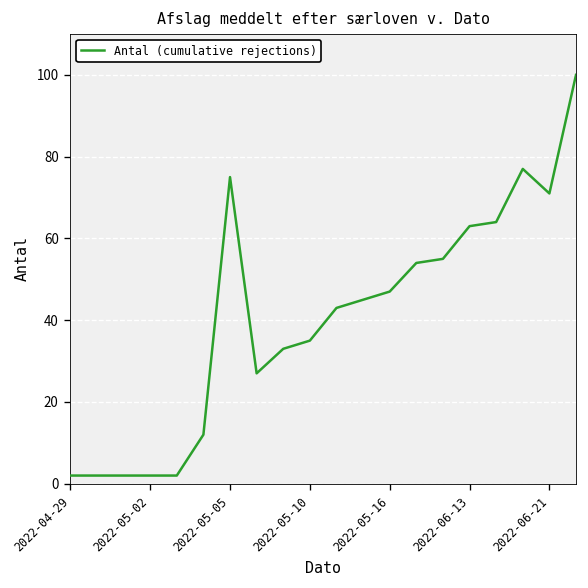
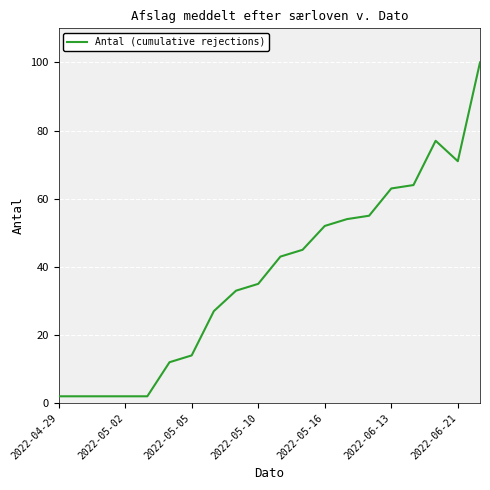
2022-05-05: 75 -> 14
2022-05-16: 47 -> 52
